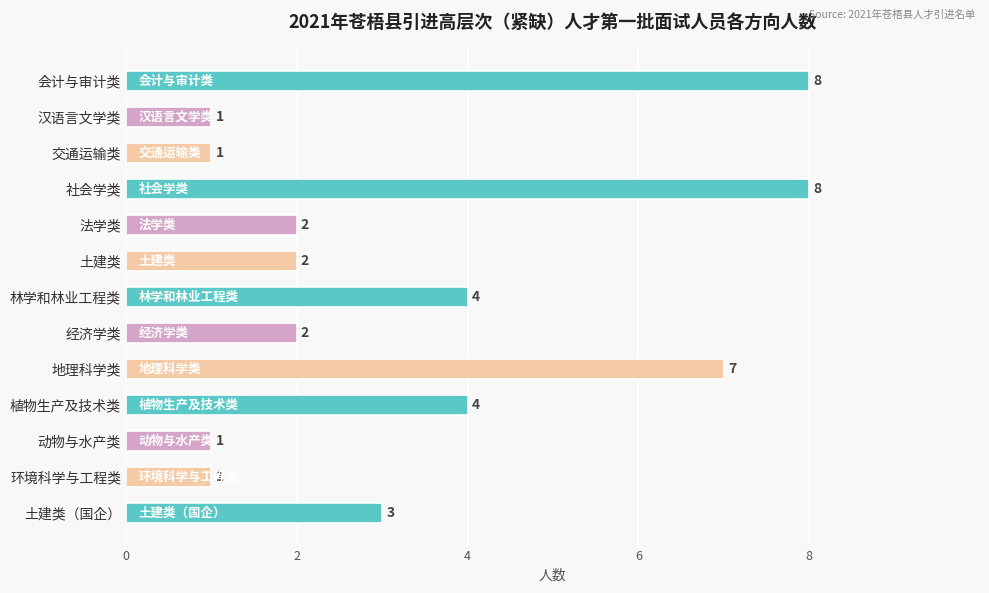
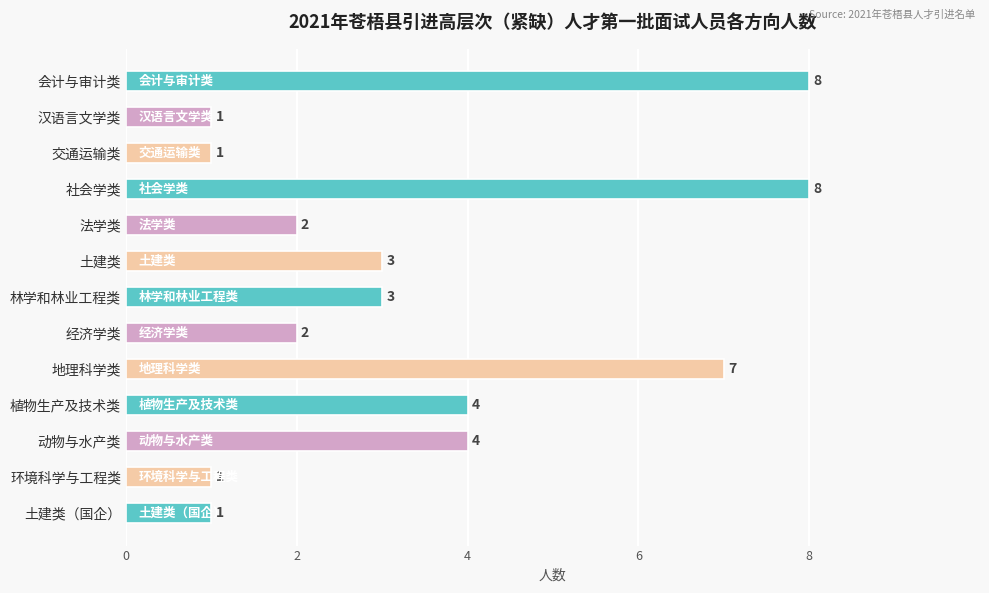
土建类: 2 -> 3
林学和林业工程类: 4 -> 3
动物与水产类: 1 -> 4
土建类（国企）: 3 -> 1
